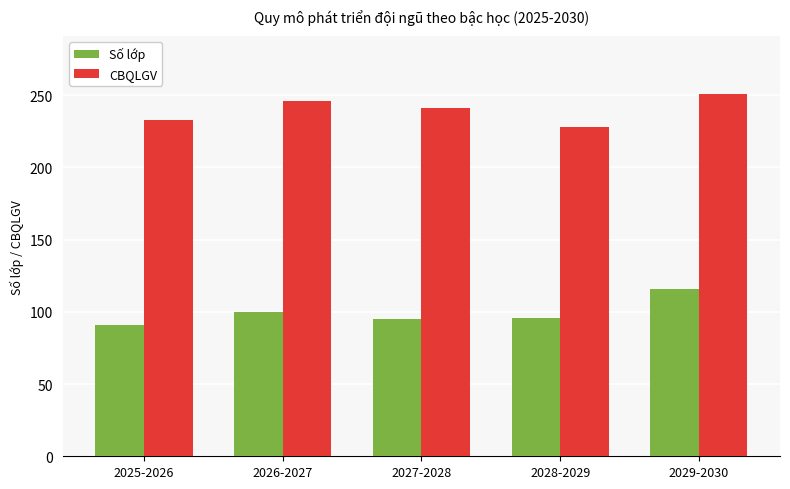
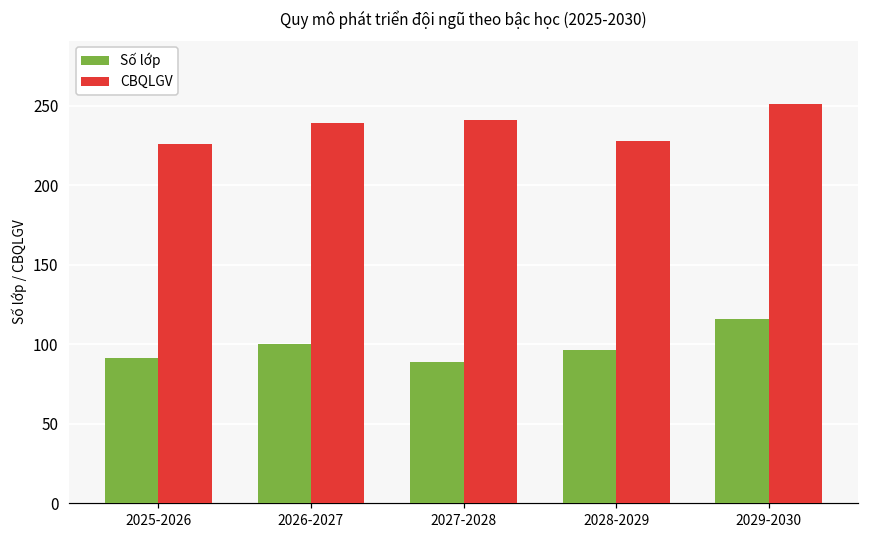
CBQLGV, 2025-2026: 233 -> 226
CBQLGV, 2026-2027: 246 -> 239
Số lớp, 2027-2028: 95 -> 89
